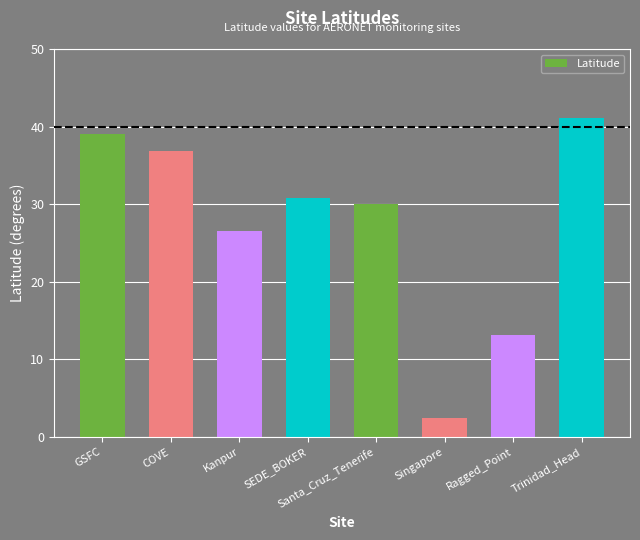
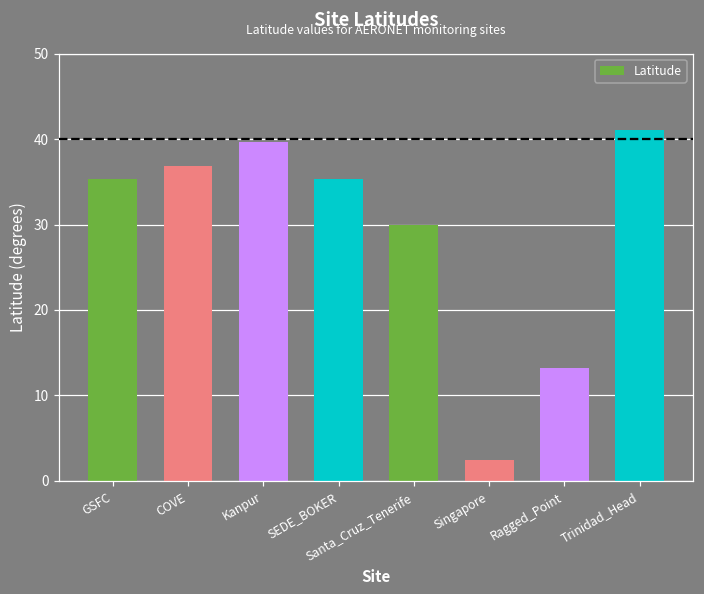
GSFC: 39 -> 35
Kanpur: 27 -> 40
SEDE_BOKER: 31 -> 35
